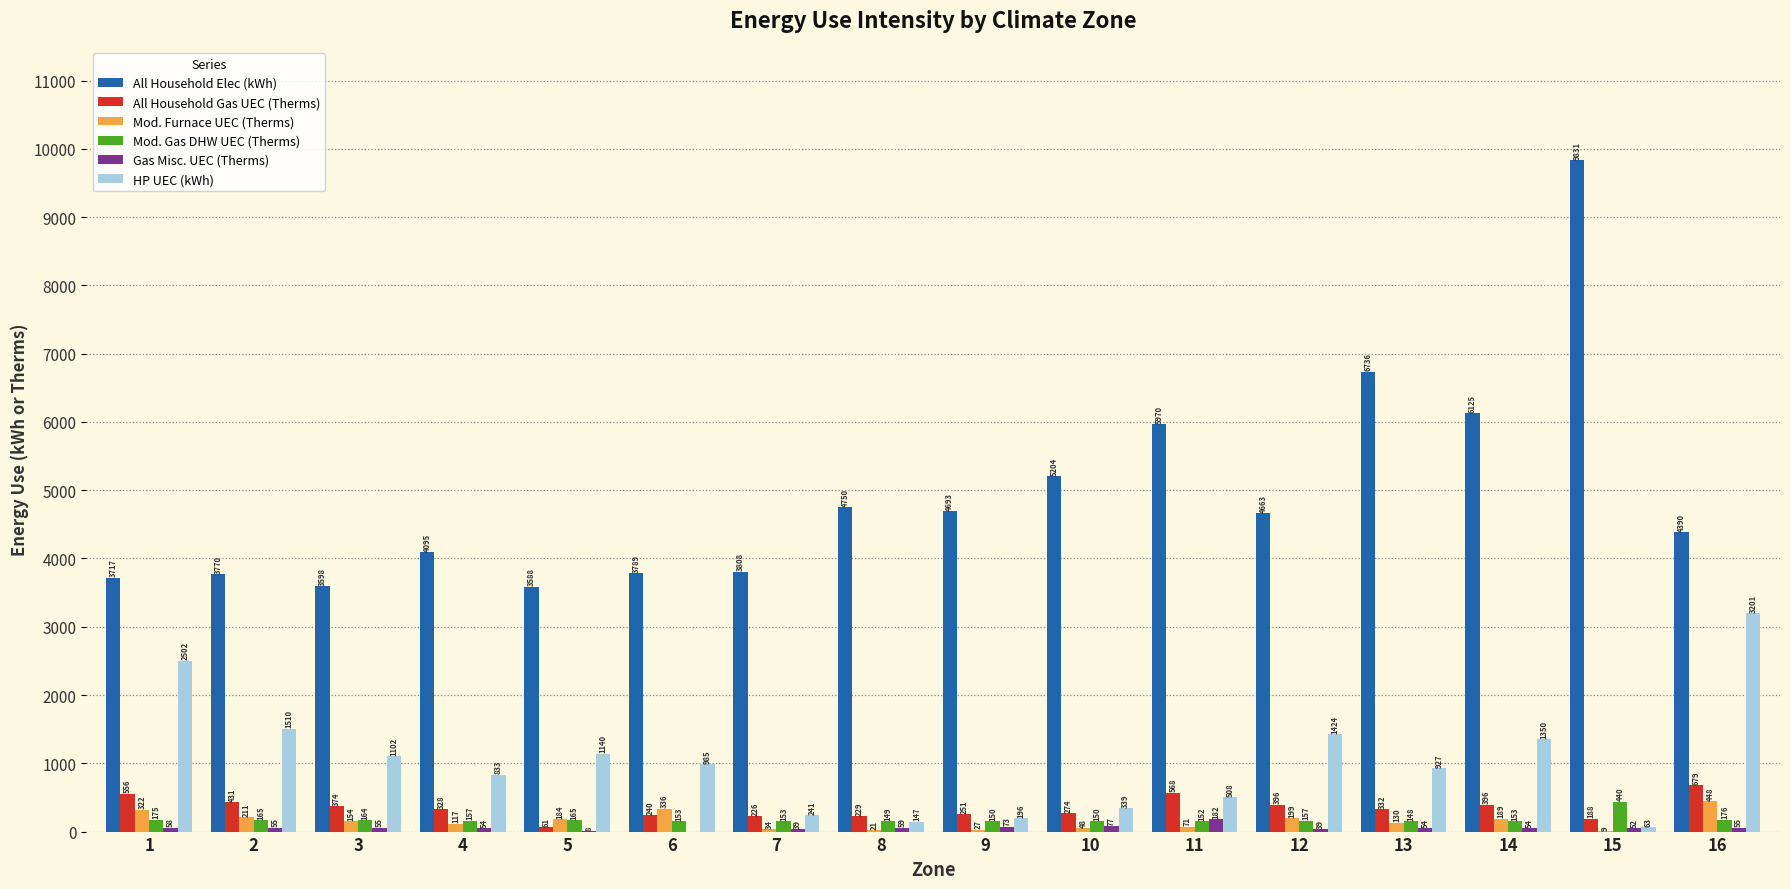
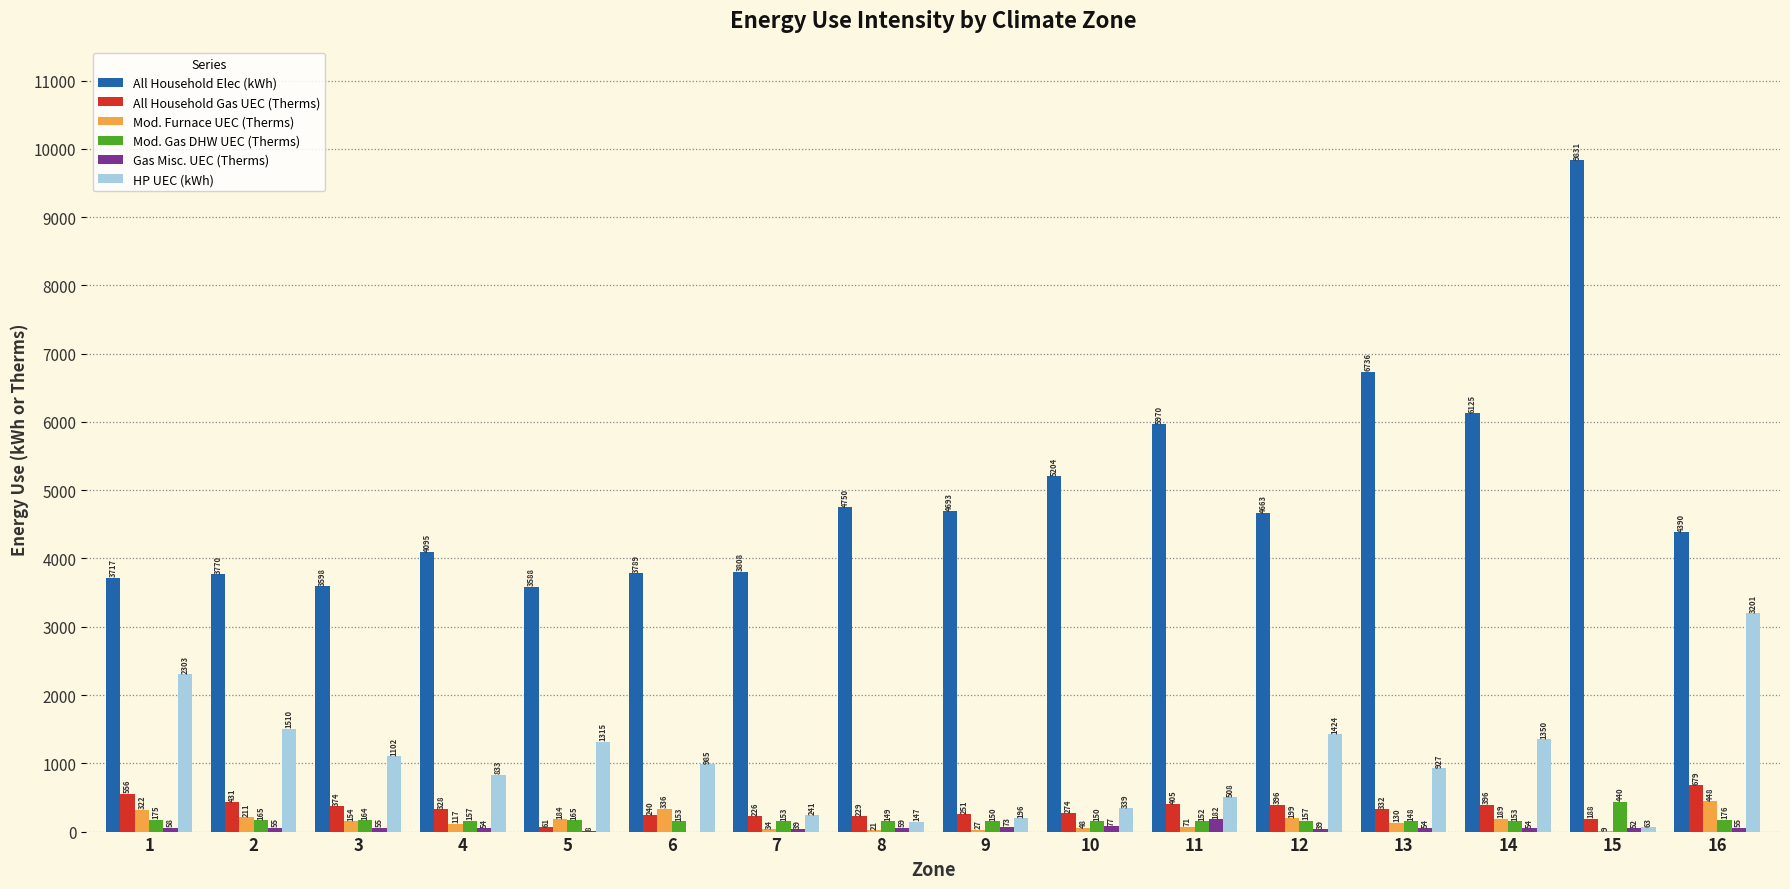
HP UEC (kWh), 1: 2502 -> 2303
HP UEC (kWh), 5: 1140 -> 1315
All Household Gas UEC (Therms), 11: 568 -> 405
